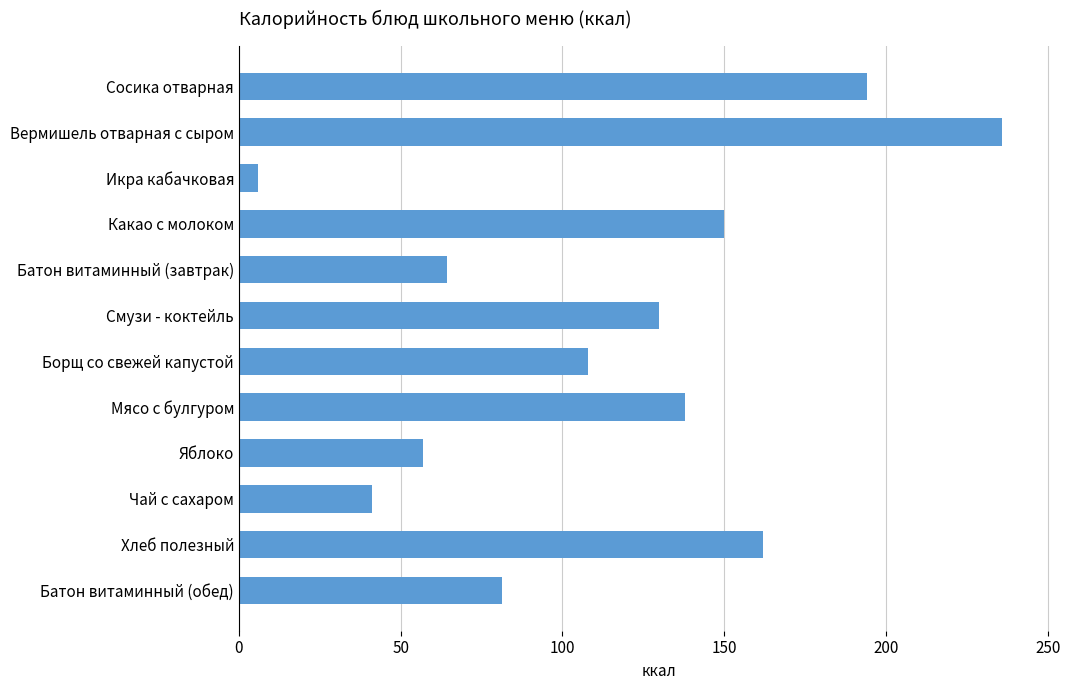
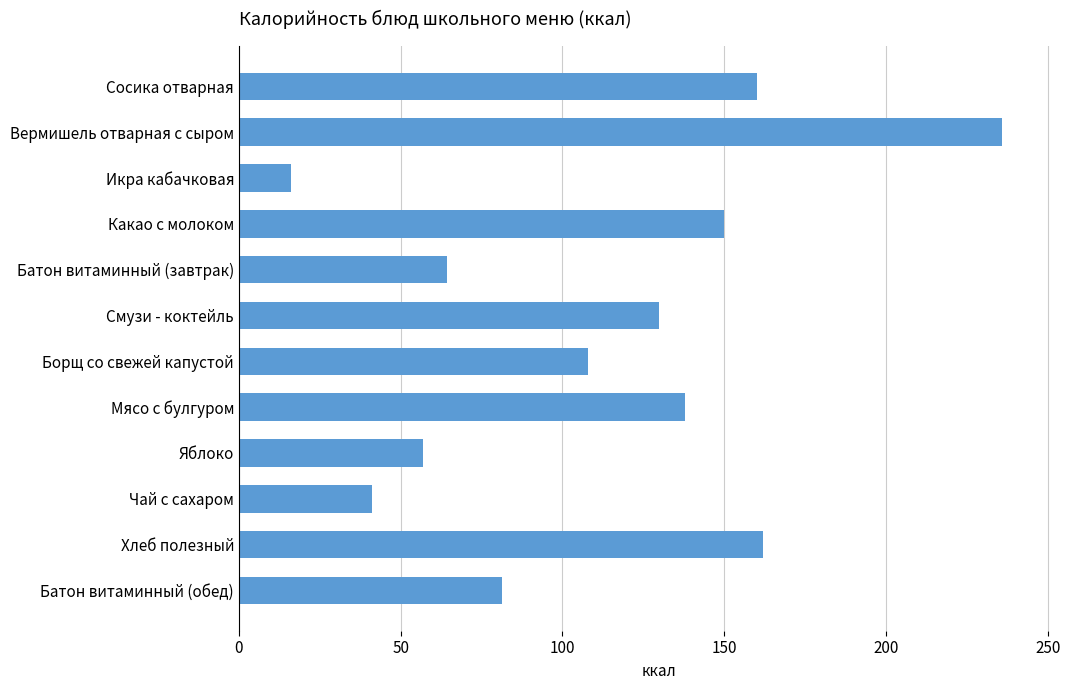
Сосика отварная: 194 -> 160
Икра кабачковая: 6 -> 16
